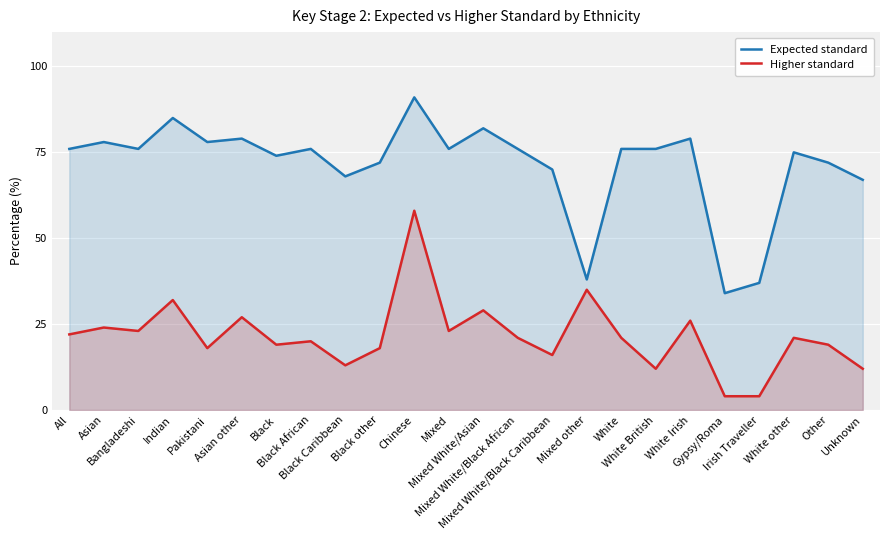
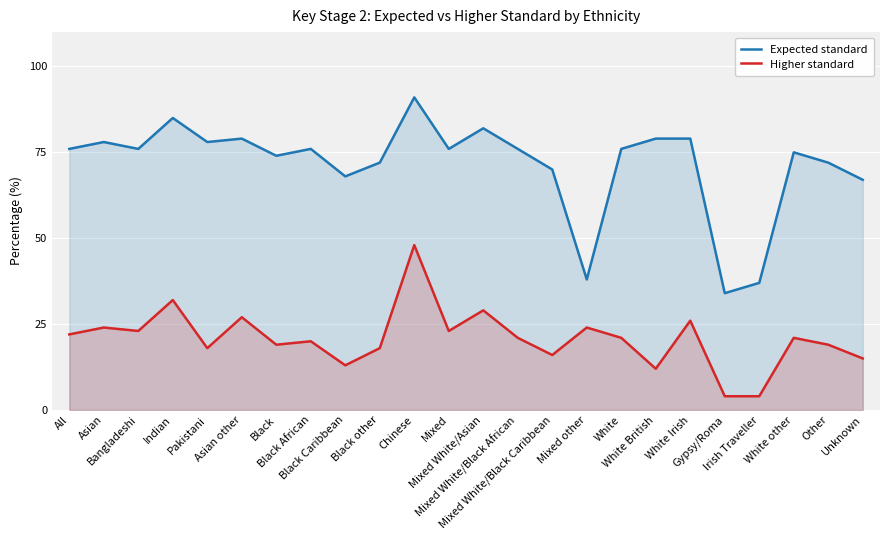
Higher standard, Chinese: 58 -> 48
Higher standard, Mixed other: 35 -> 24
Expected standard, White British: 76 -> 79
Higher standard, Unknown: 12 -> 15
